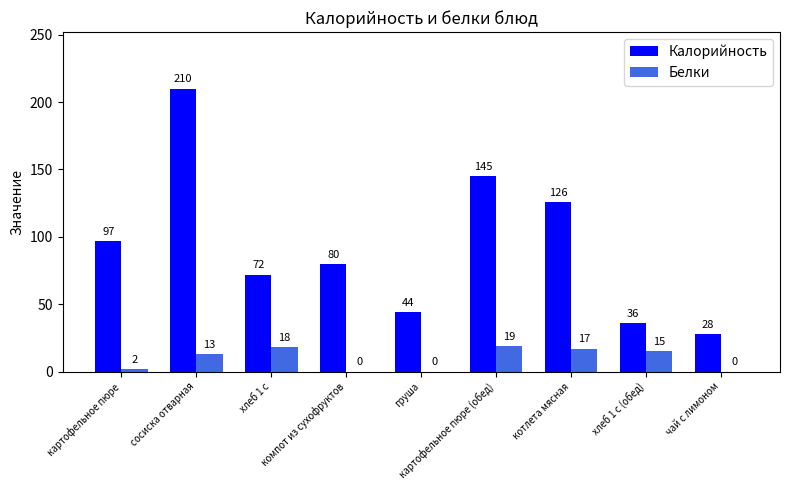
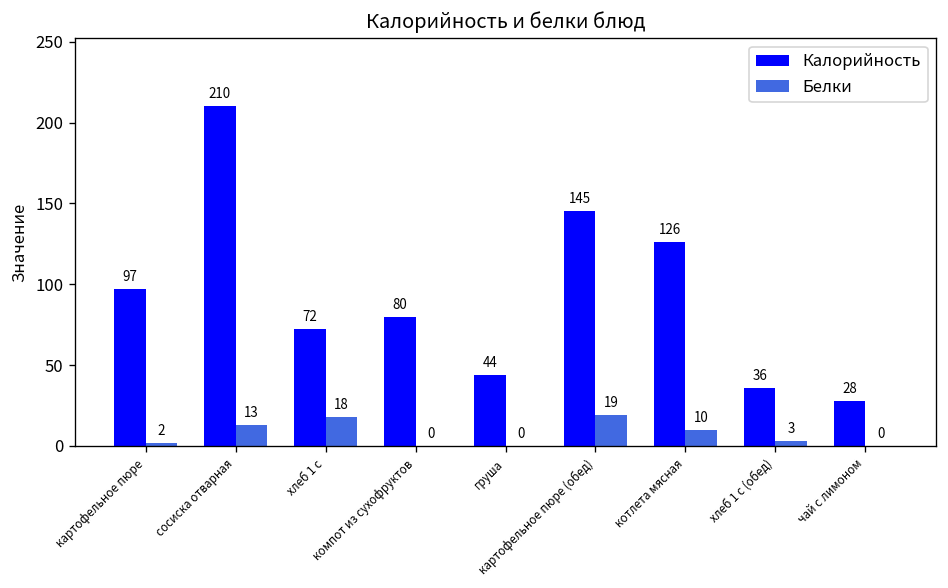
Белки, котлета мясная: 17 -> 10
Белки, хлеб 1 с (обед): 15 -> 3
